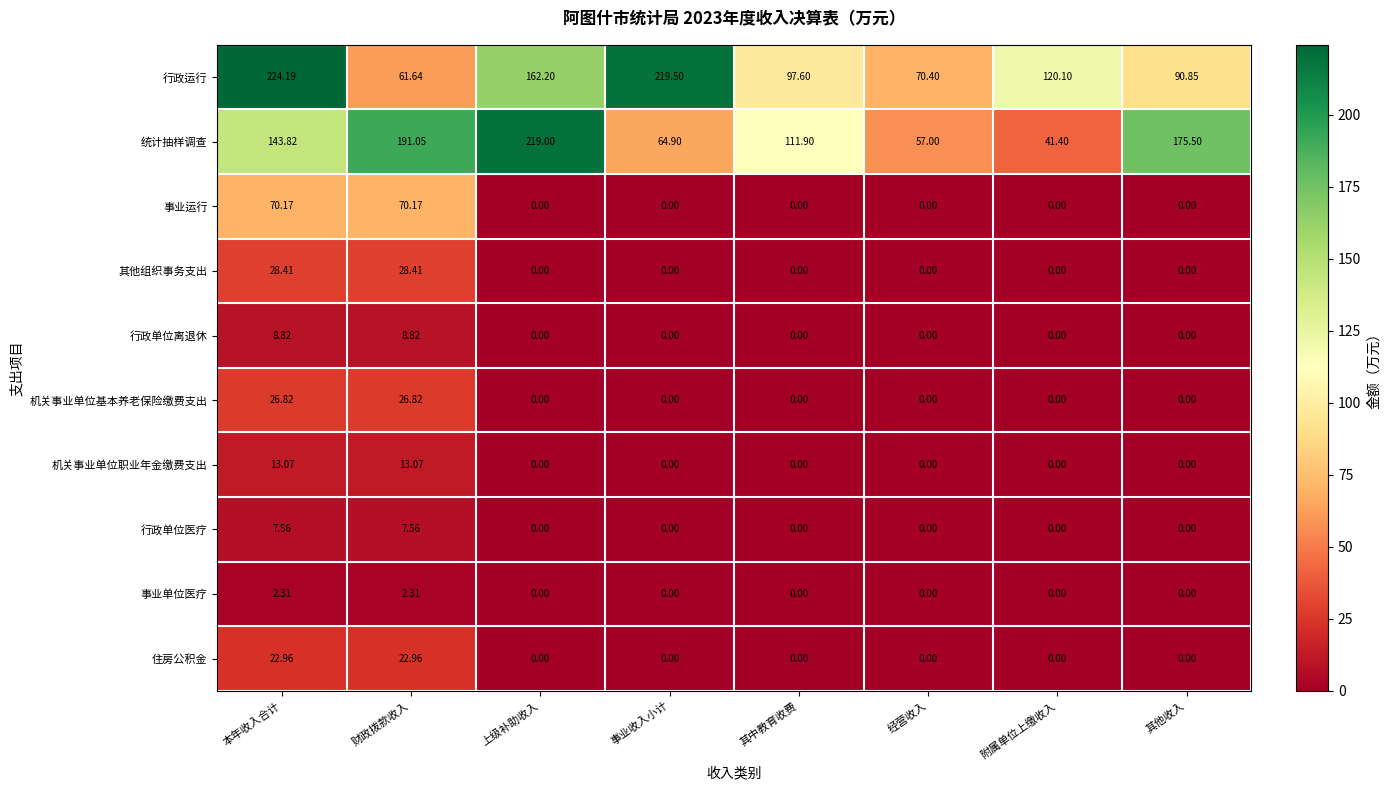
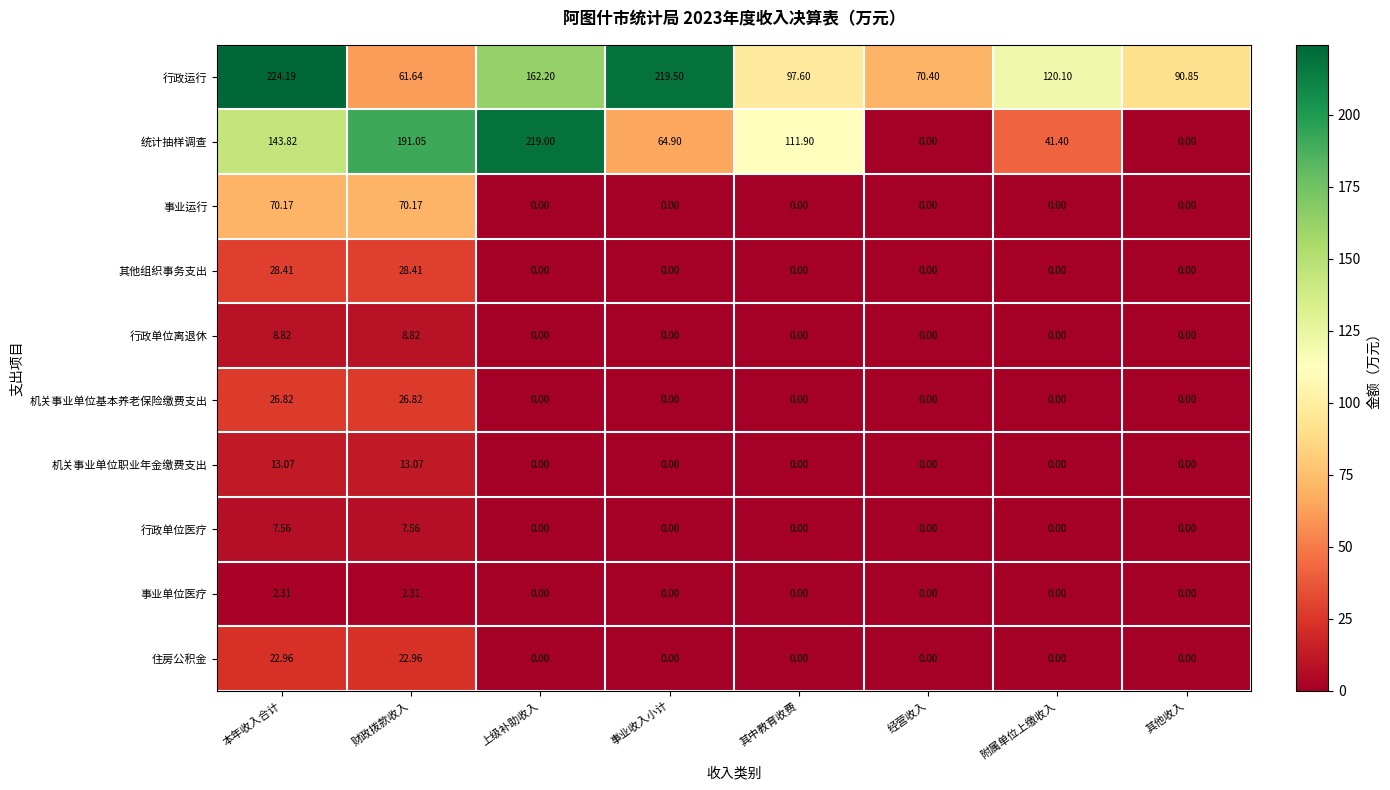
统计抽样调查, 经营收入: 57.00 -> 0.00
统计抽样调查, 其他收入: 175.50 -> 0.00
